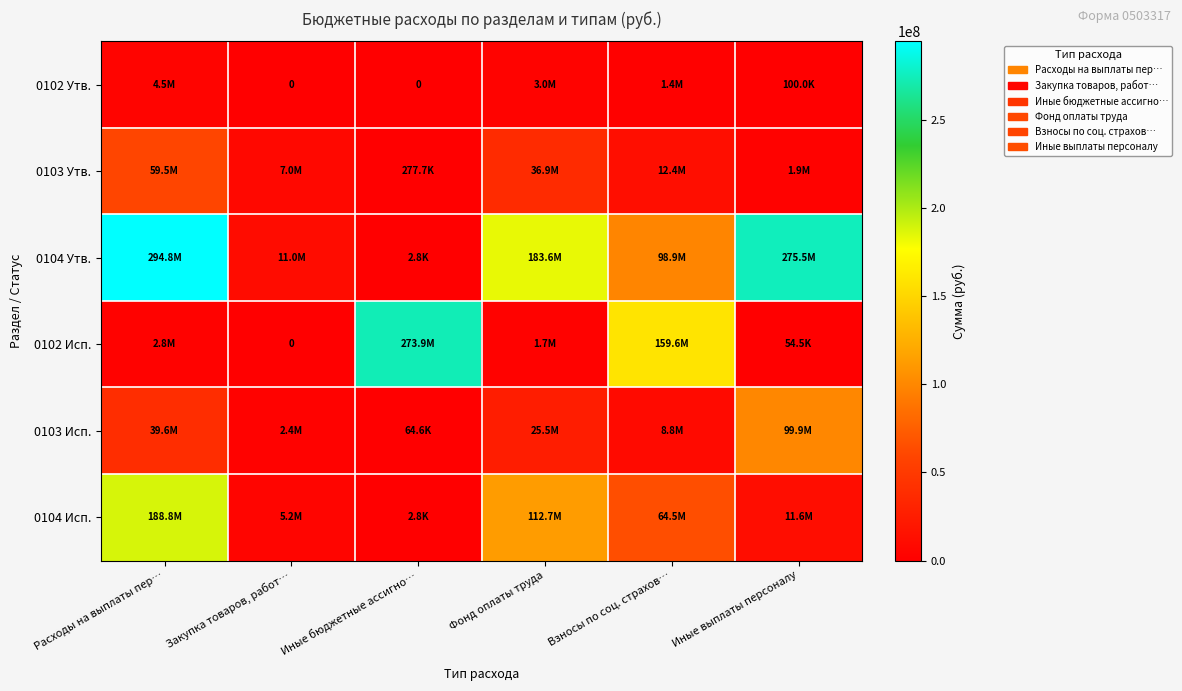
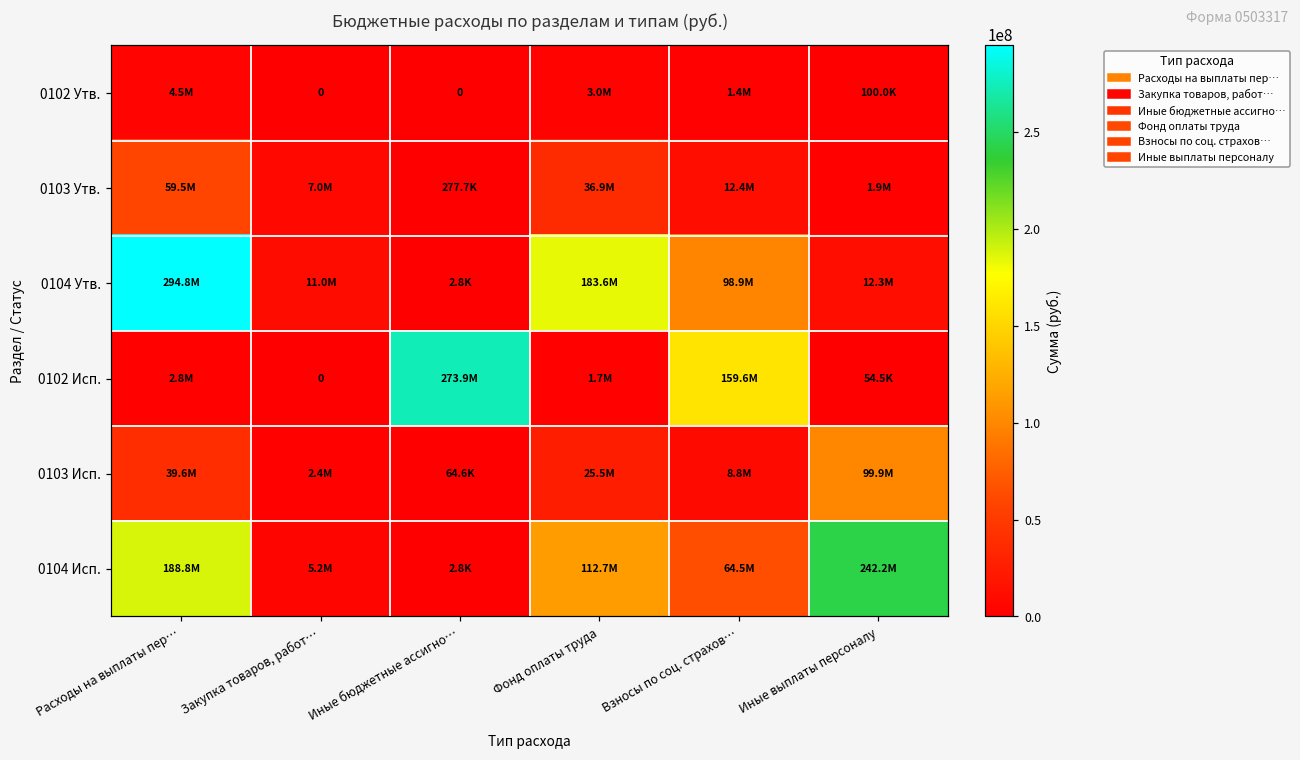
0104 Утв., Иные выплаты персоналу: 275.5M -> 12.3M
0104 Исп., Иные выплаты персоналу: 11.6M -> 242.2M
